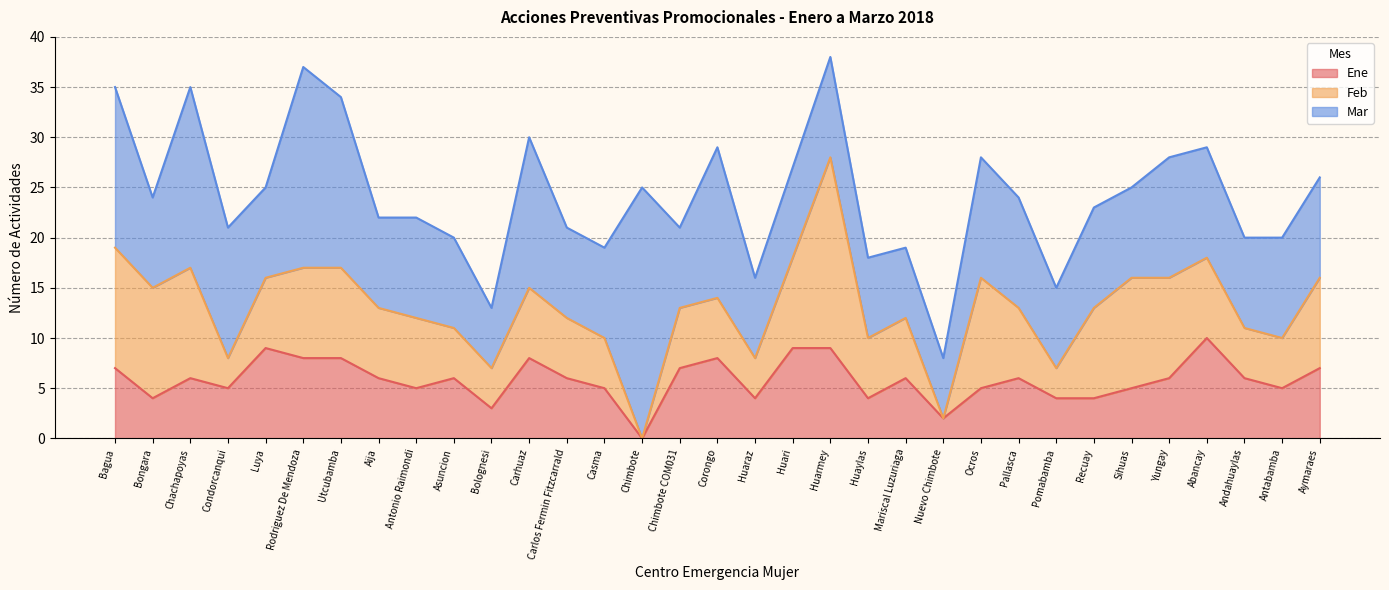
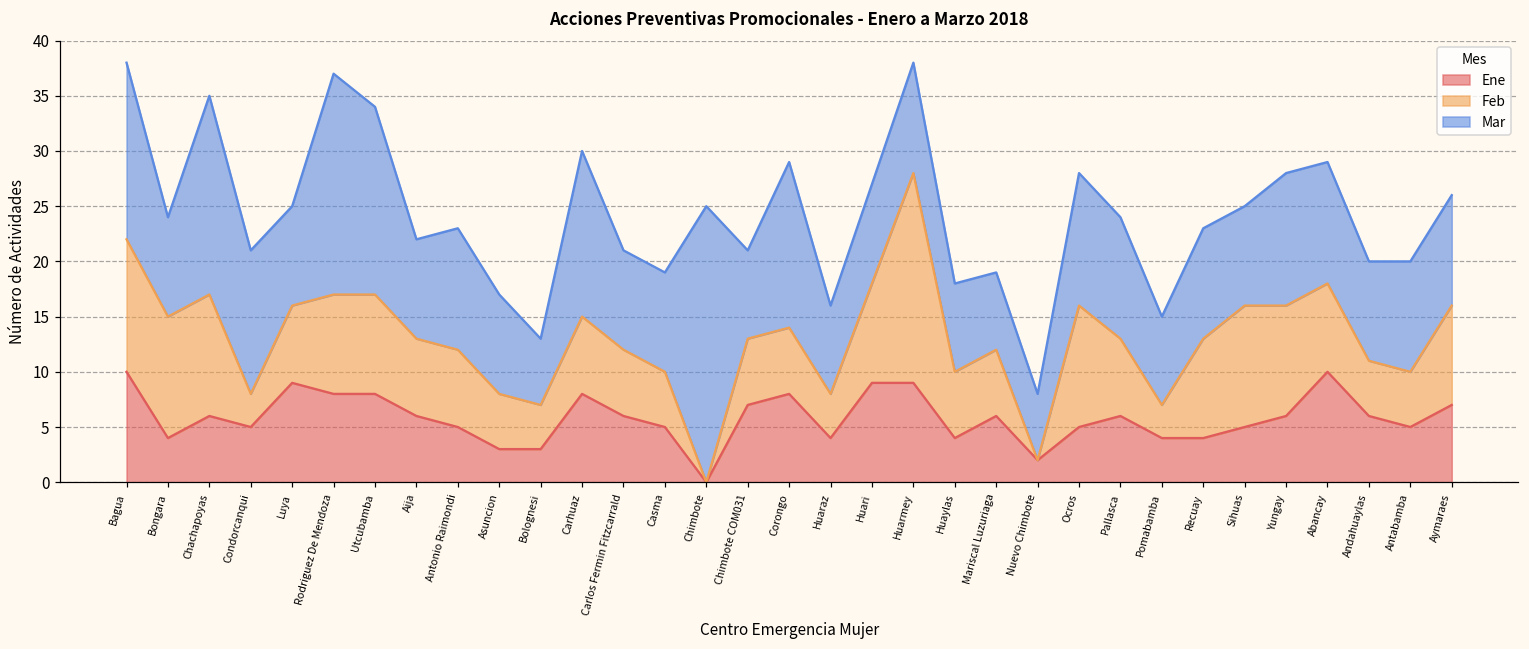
Ene, Bagua: 7 -> 10
Mar, Antonio Raimondi: 10 -> 11
Ene, Asuncion: 6 -> 3
